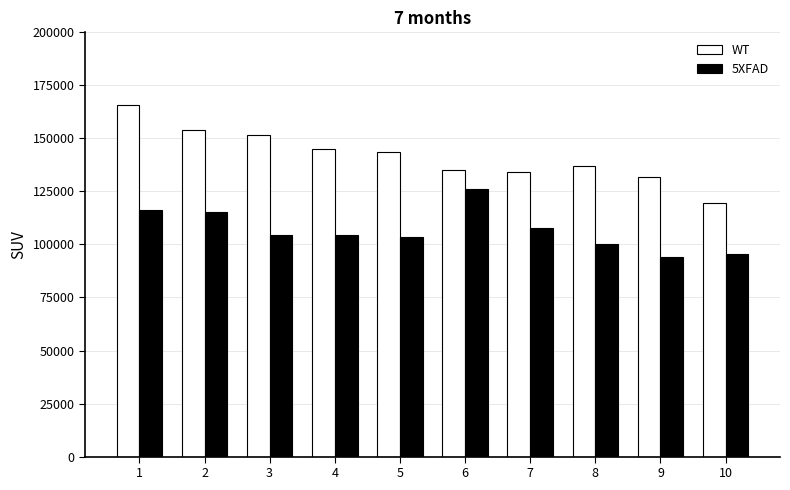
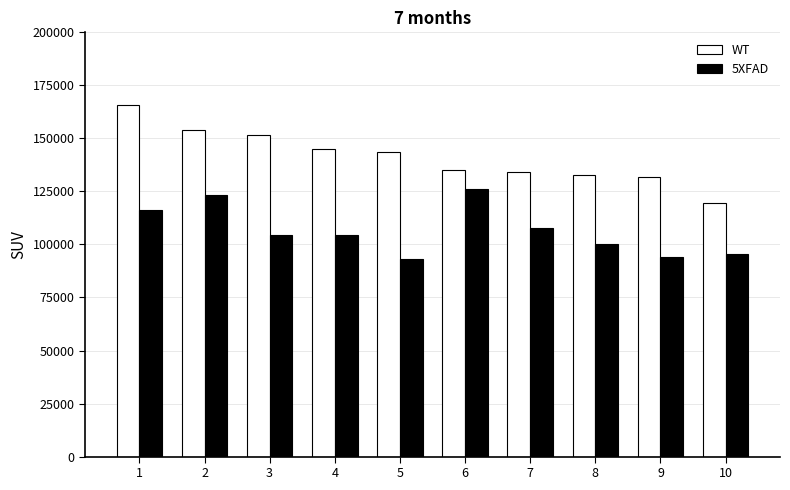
5XFAD, 2: 115000 -> 123000
5XFAD, 5: 104000 -> 93000
WT, 8: 137000 -> 133000
